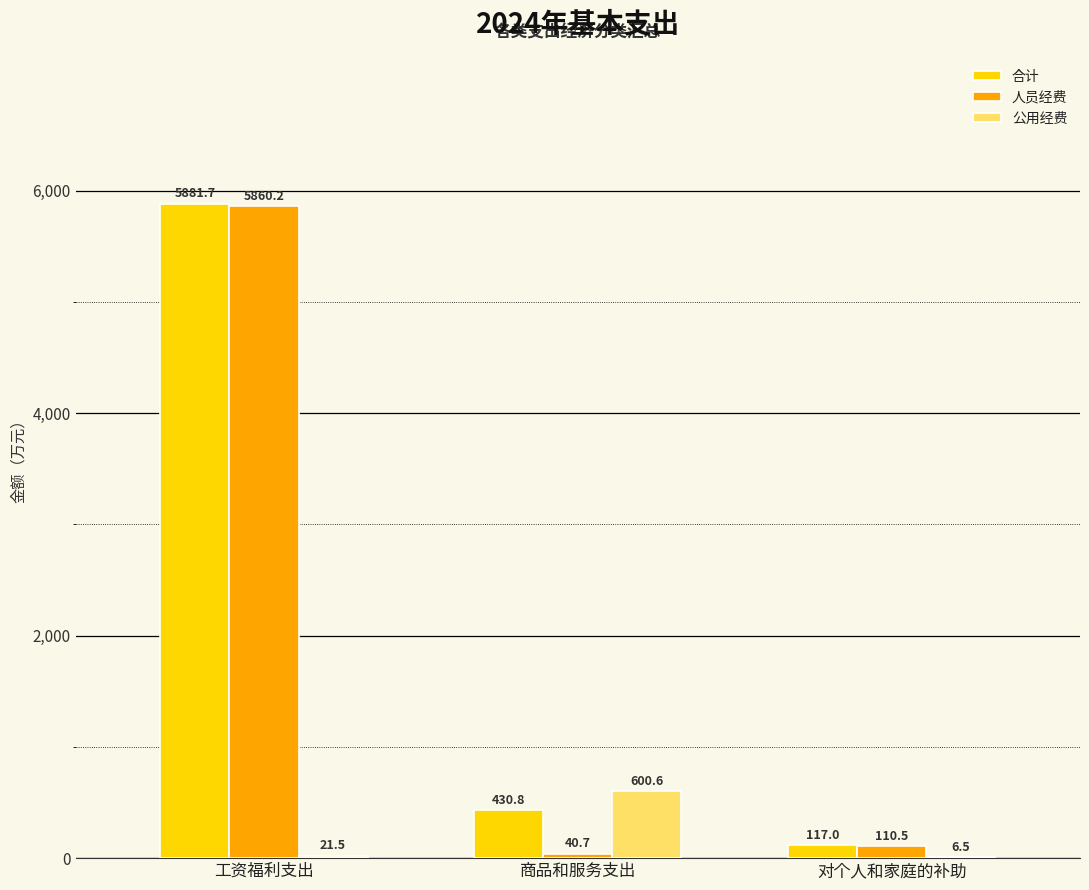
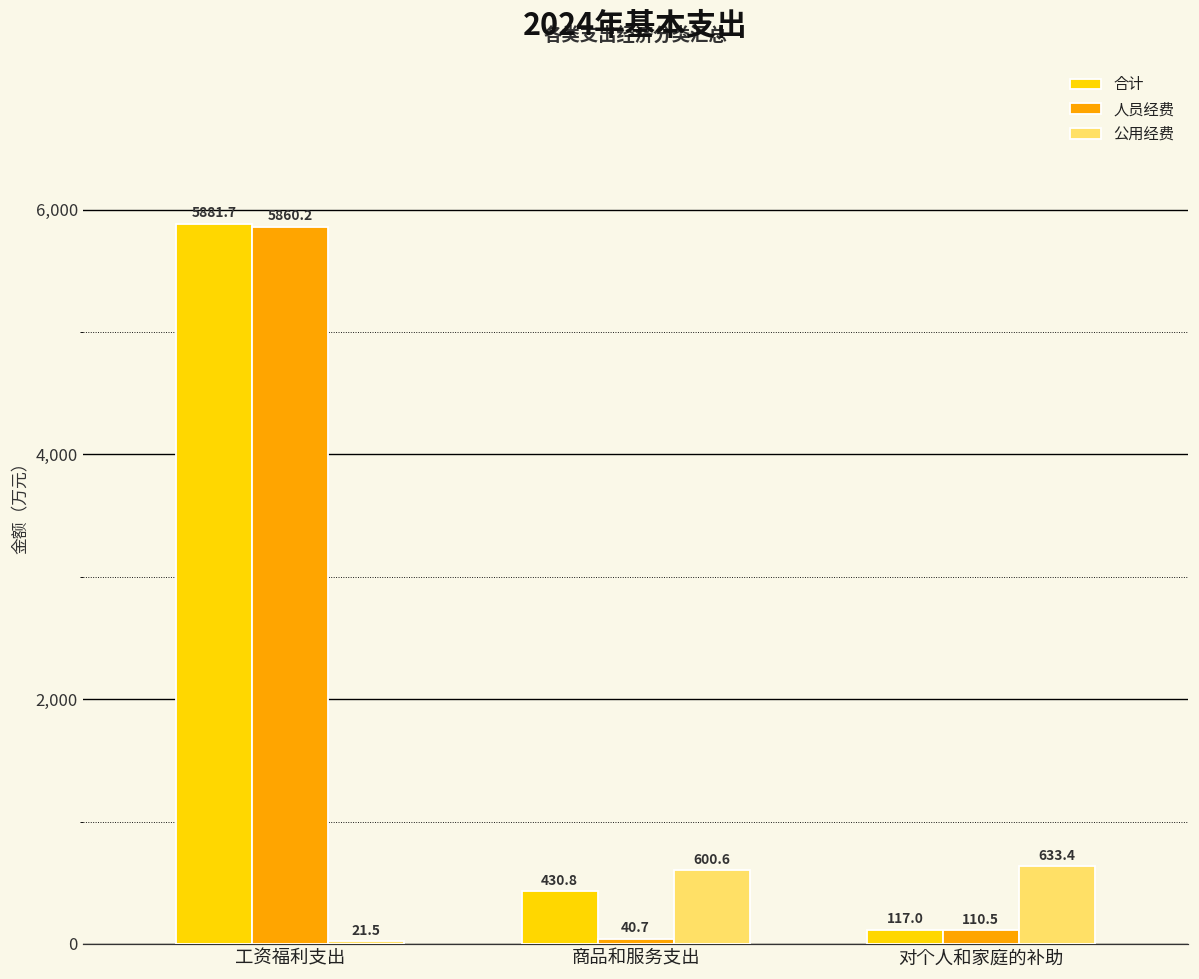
公用经费, 对个人和家庭的补助: 6.5 -> 633.4
